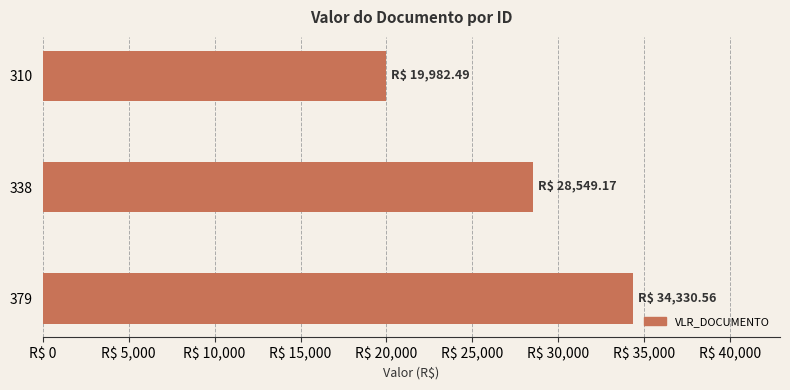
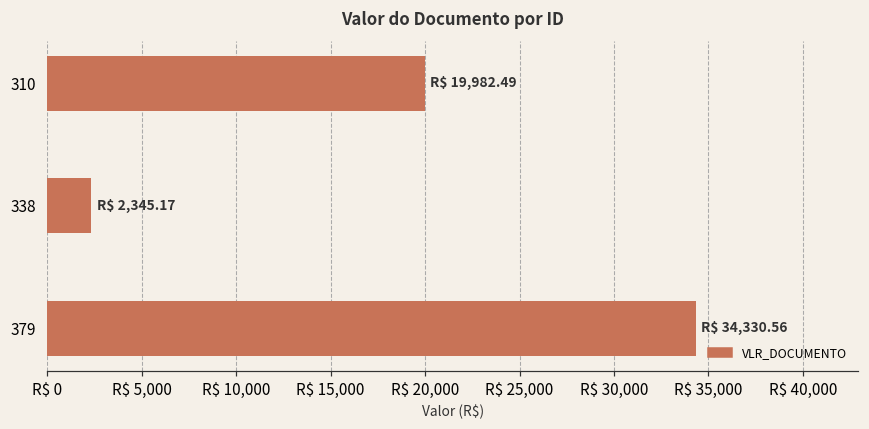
338: 28,549.17 -> 2,345.17
